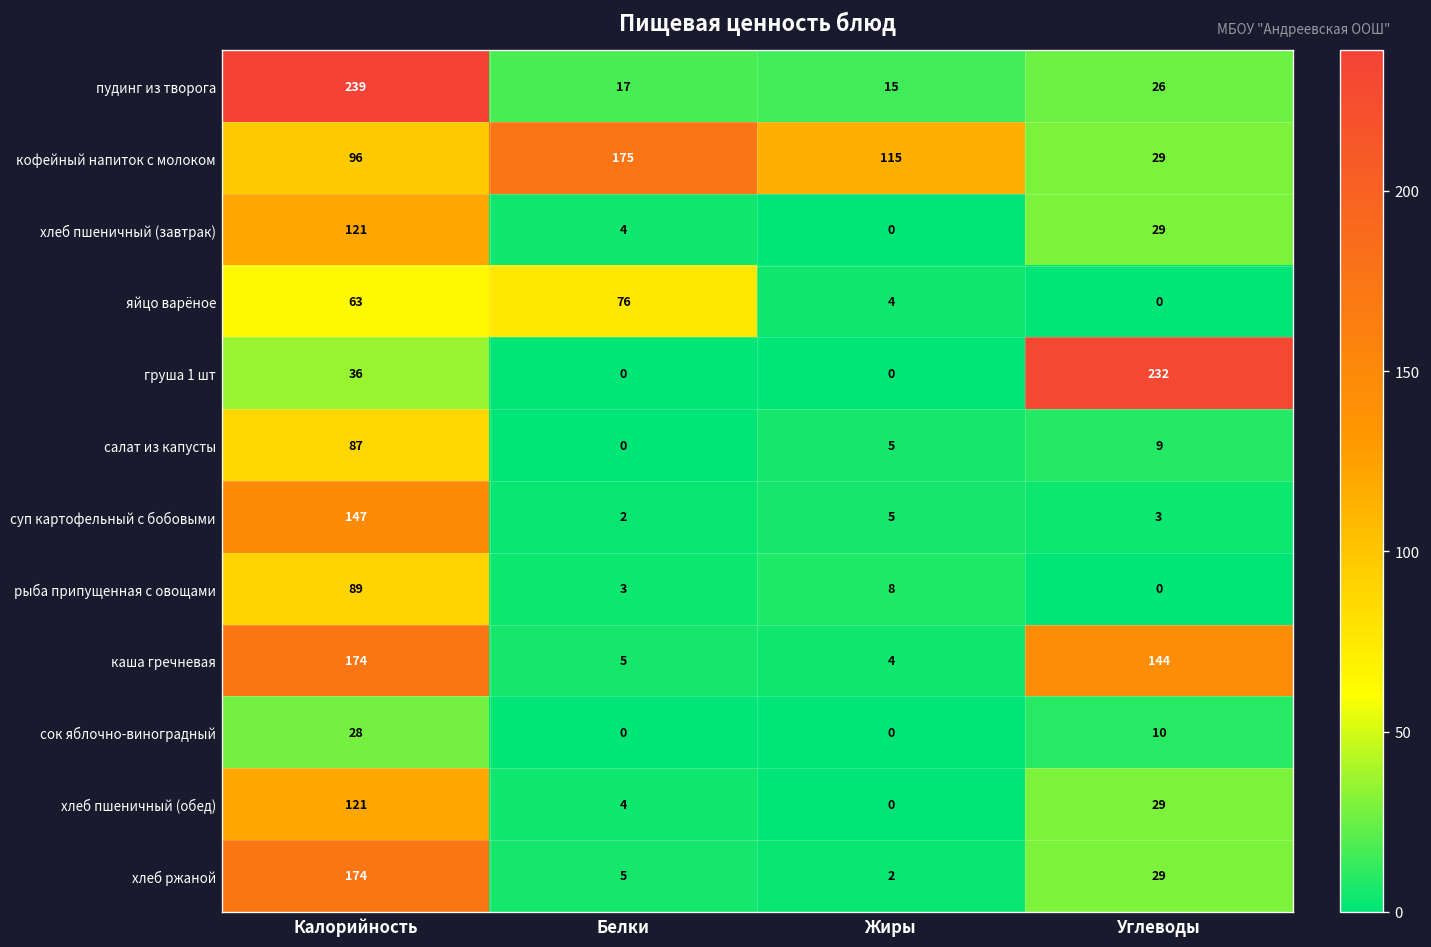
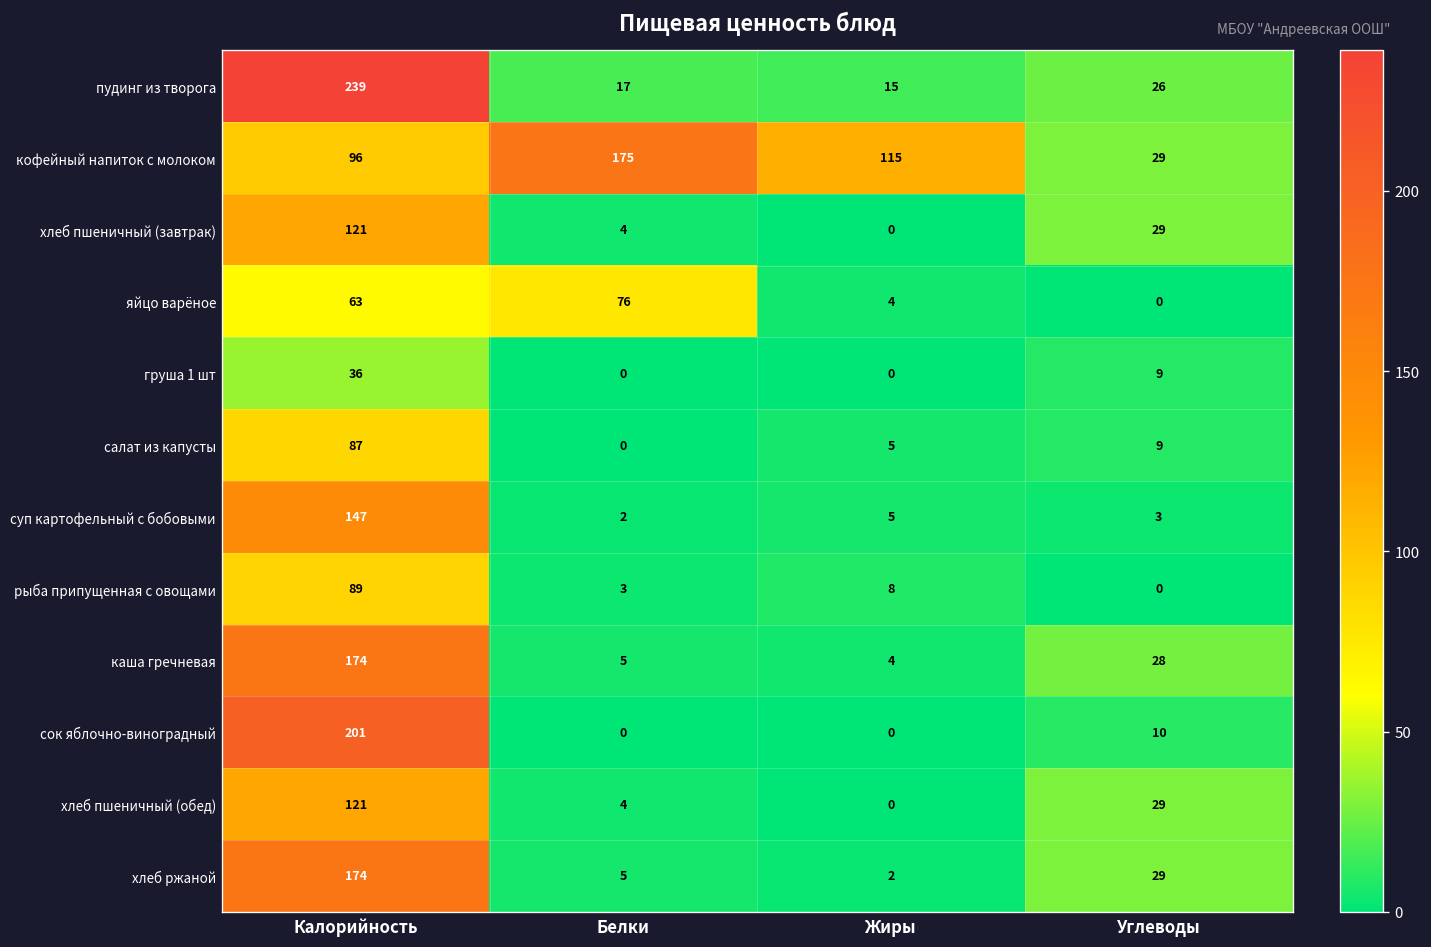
груша 1 шт, Углеводы: 232 -> 9
каша гречневая, Углеводы: 144 -> 28
сок яблочно-виноградный, Калорийность: 28 -> 201
